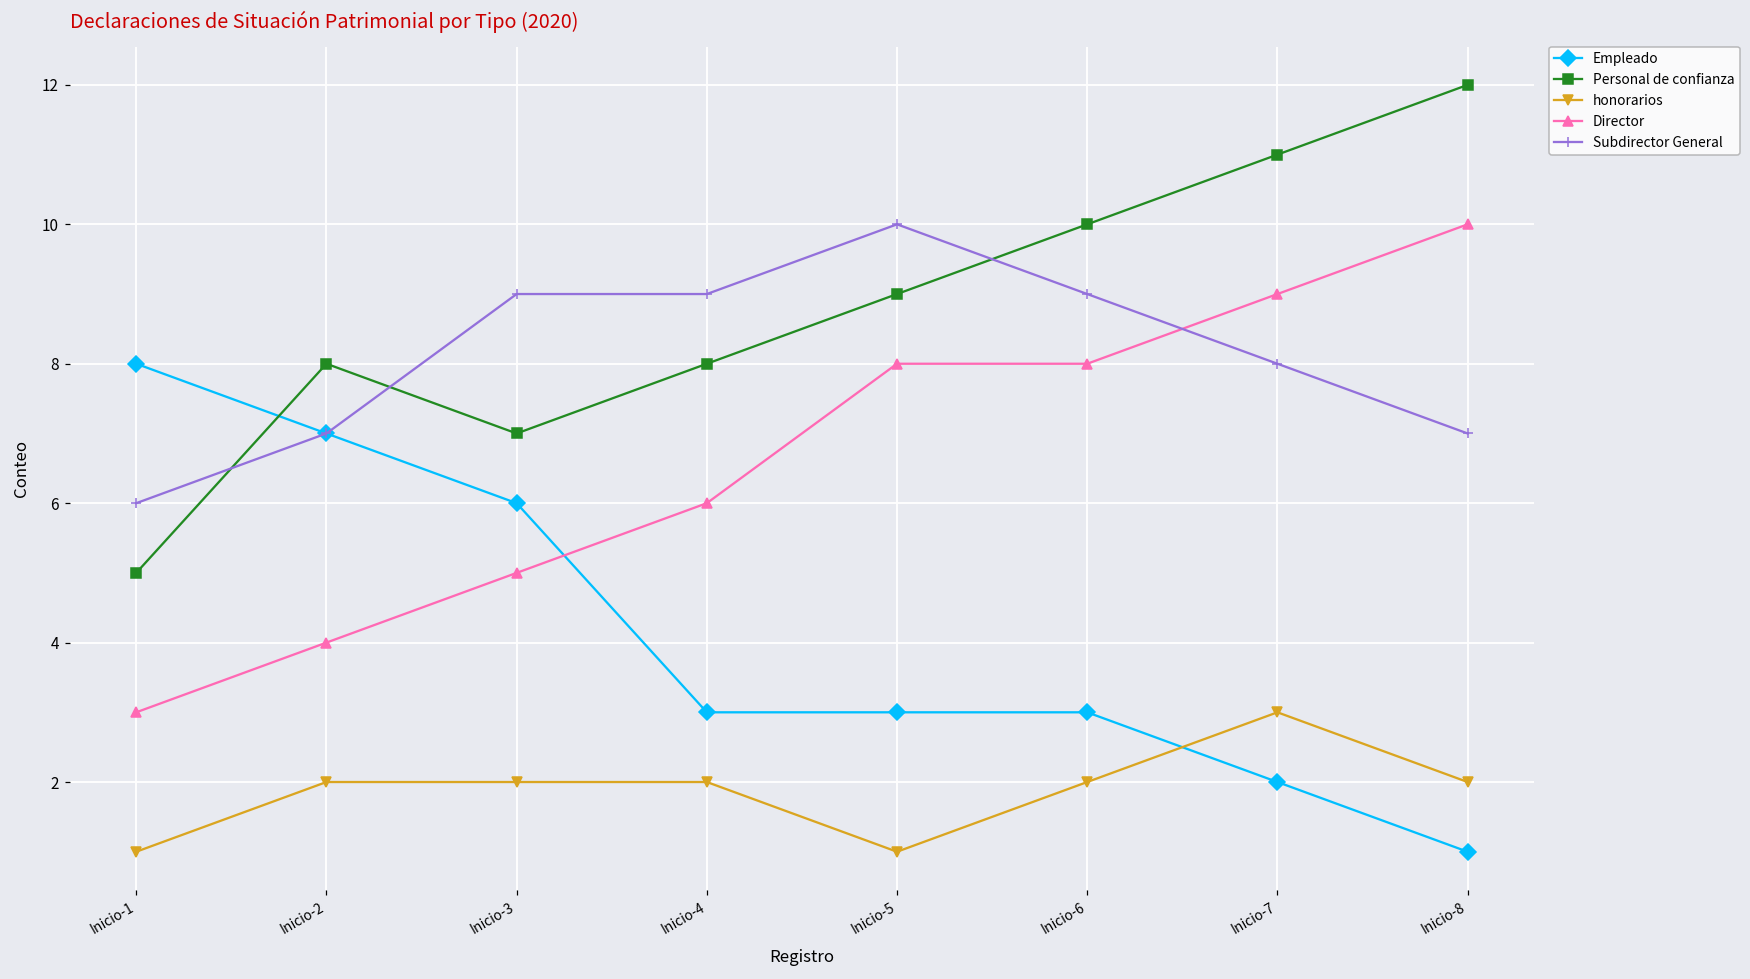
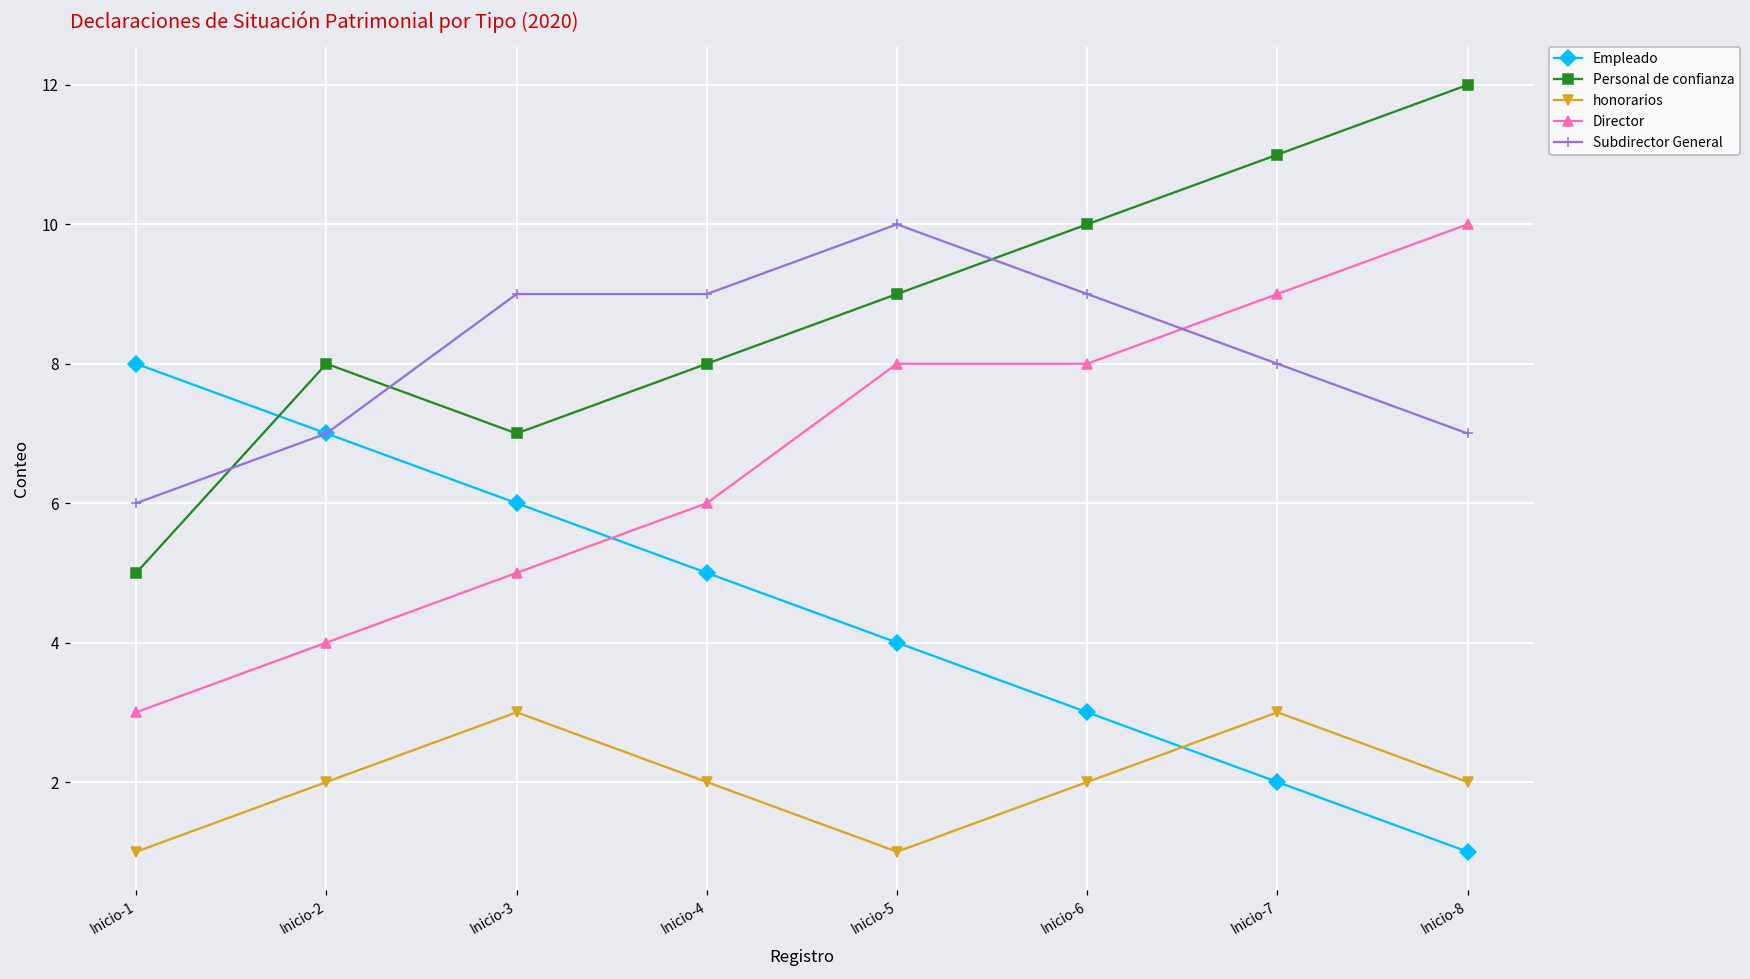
honorarios, Inicio-3: 2 -> 3
Empleado, Inicio-4: 3 -> 5
Empleado, Inicio-5: 3 -> 4
